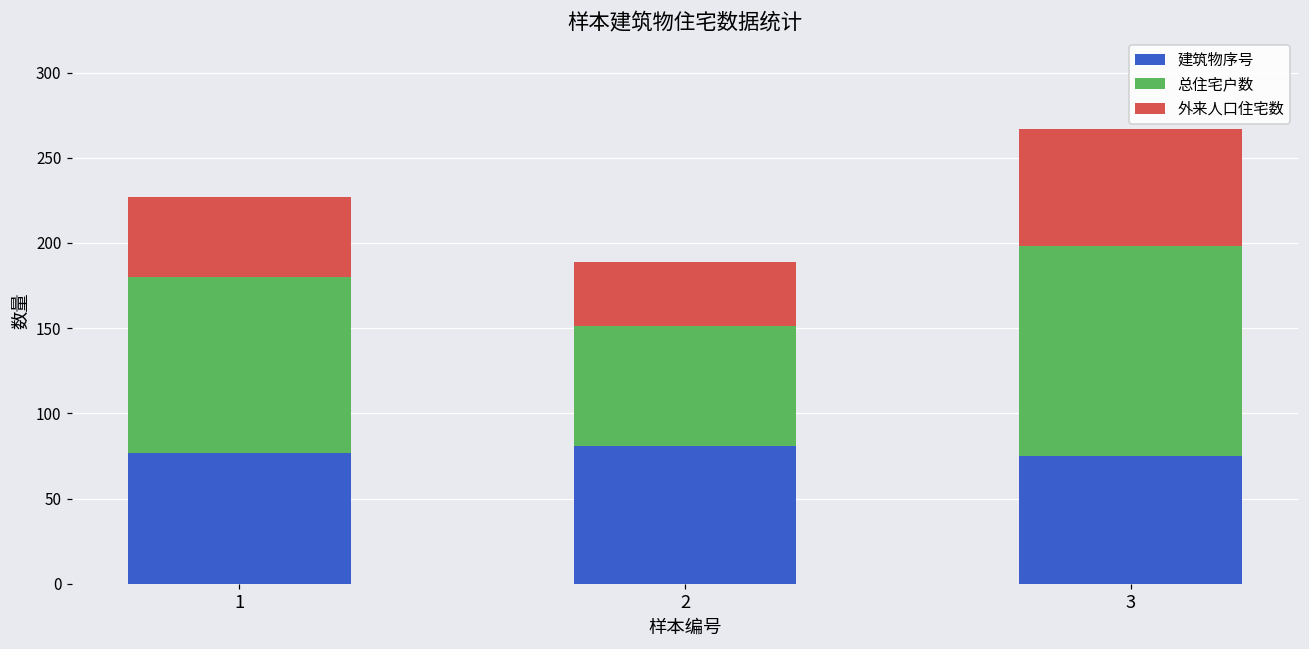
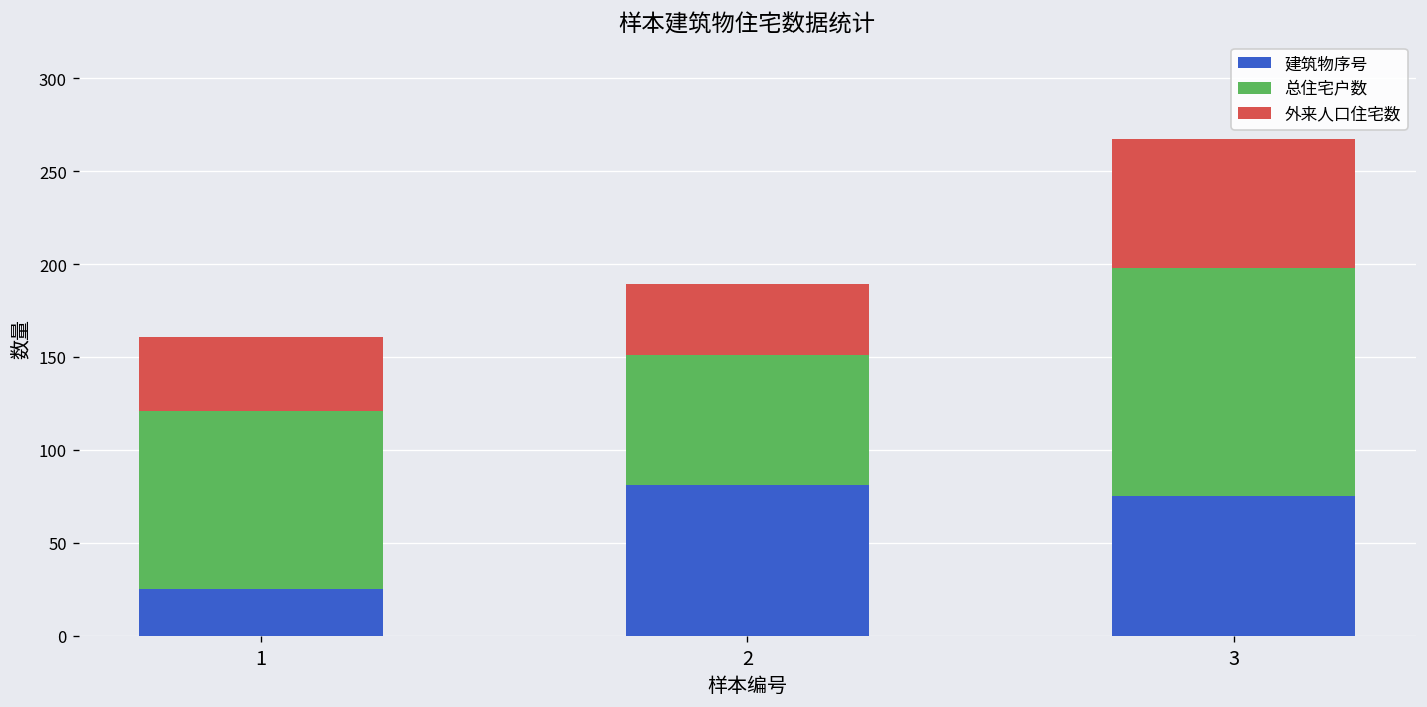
建筑物序号, 1: 77 -> 25
总住宅户数, 1: 103 -> 96
外来人口住宅数, 1: 47 -> 40
